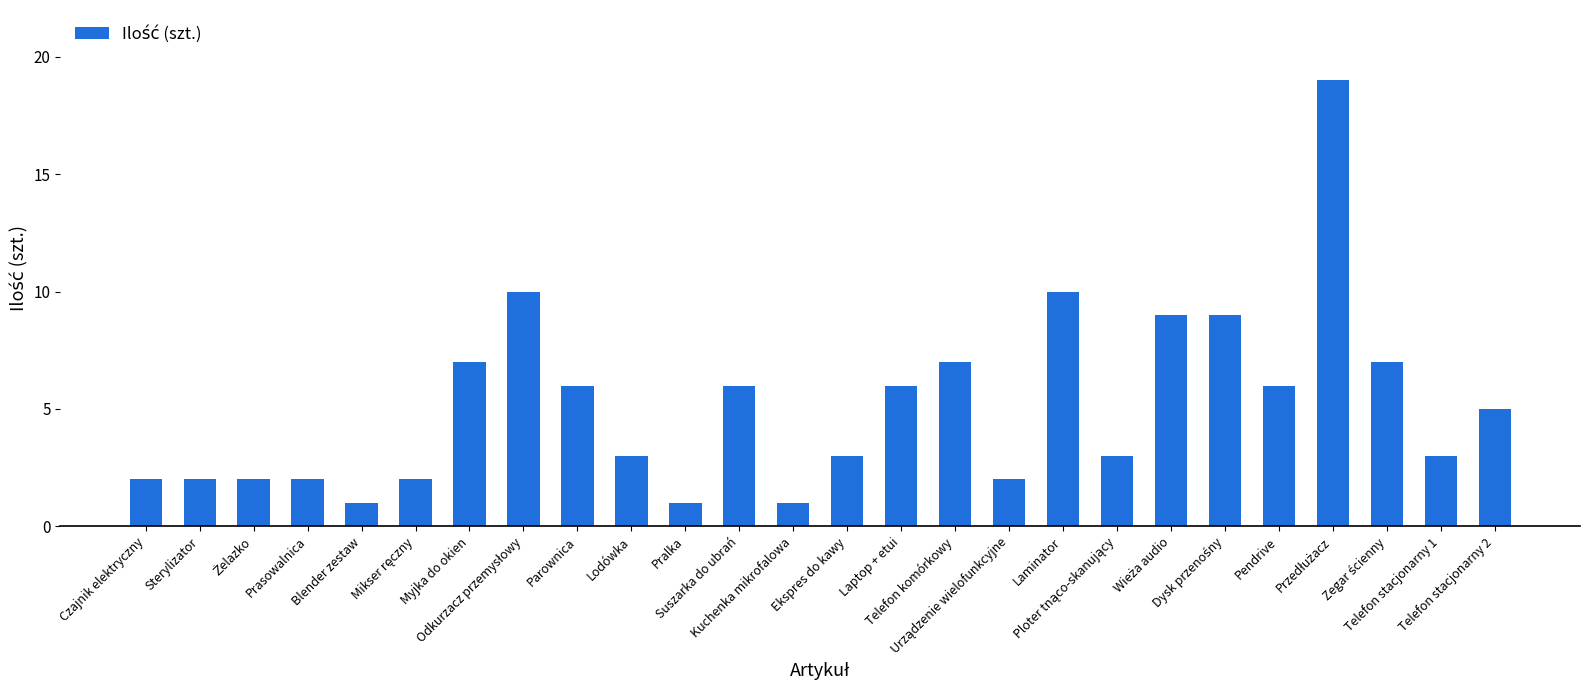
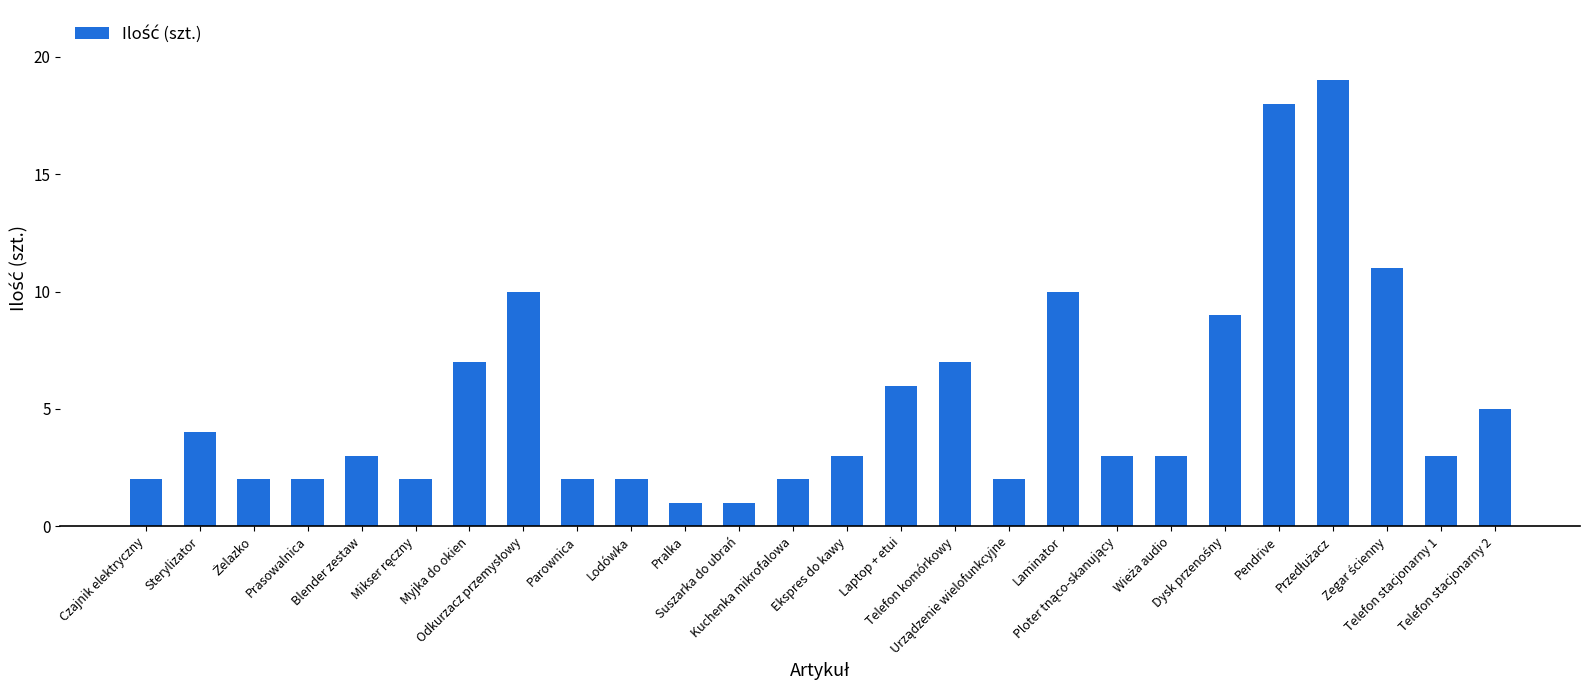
Sterylizator: 2 -> 4
Blender zestaw: 1 -> 3
Parownica: 6 -> 2
Lodówka: 3 -> 2
Suszarka do ubrań: 6 -> 1
Kuchenka mikrofalowa: 1 -> 2
Wieża audio: 9 -> 3
Pendrive: 6 -> 18
Zegar ścienny: 7 -> 11
